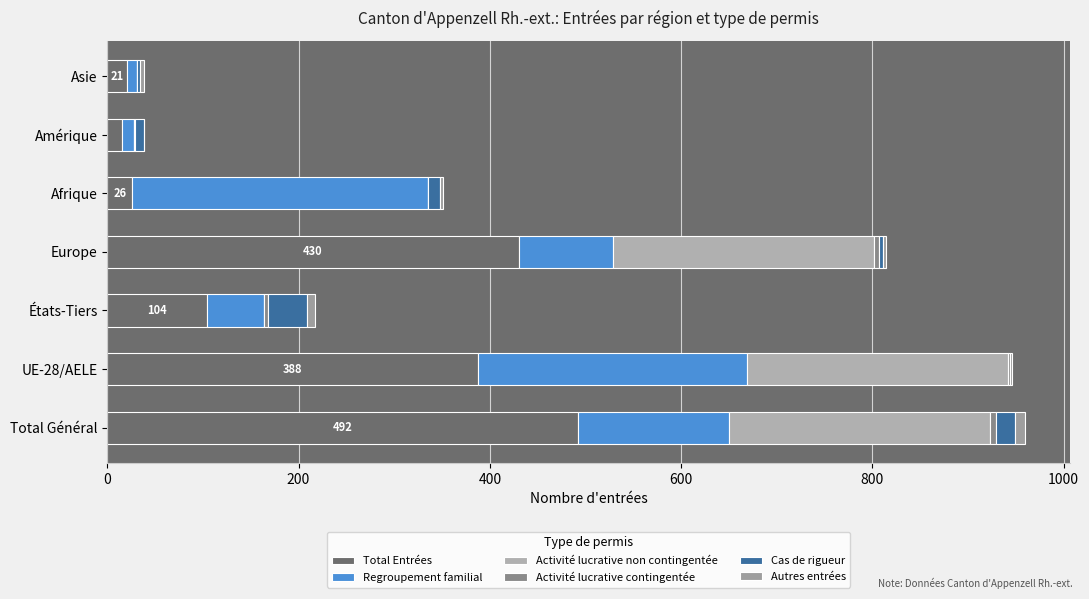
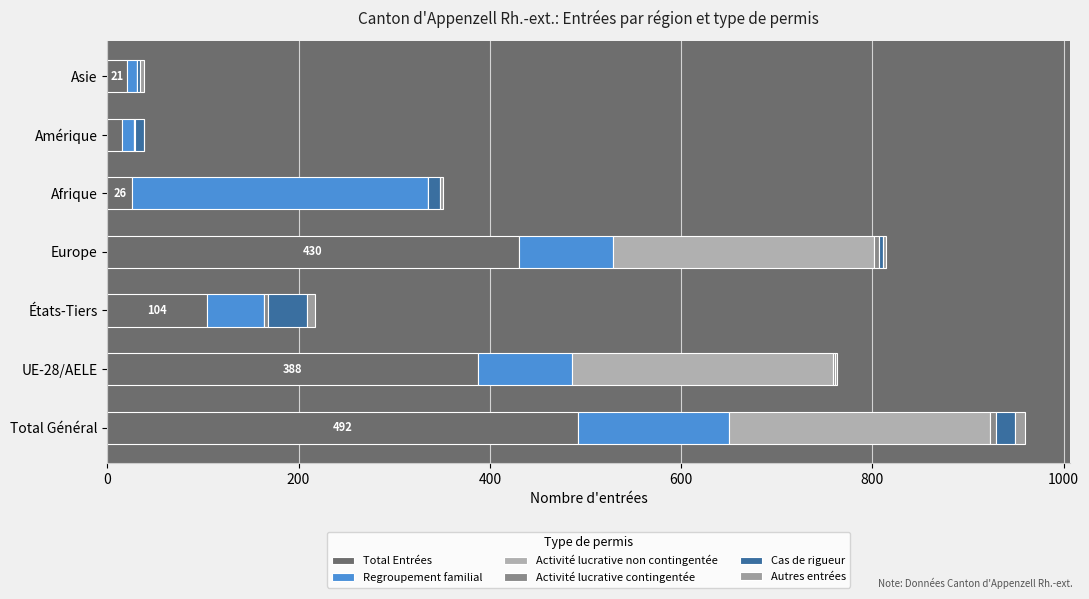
Regroupement familial, UE-28/AELE: 280 -> 100
